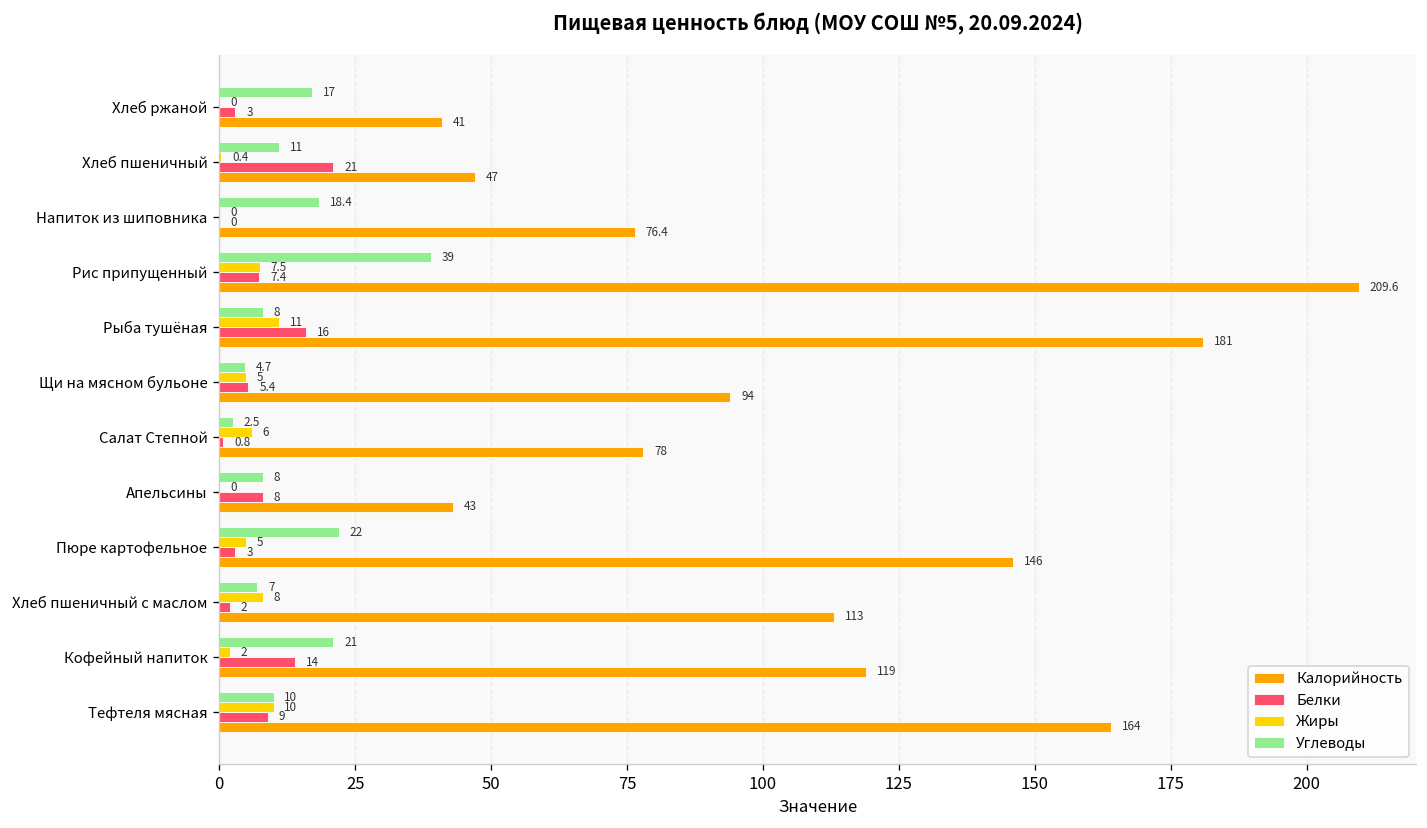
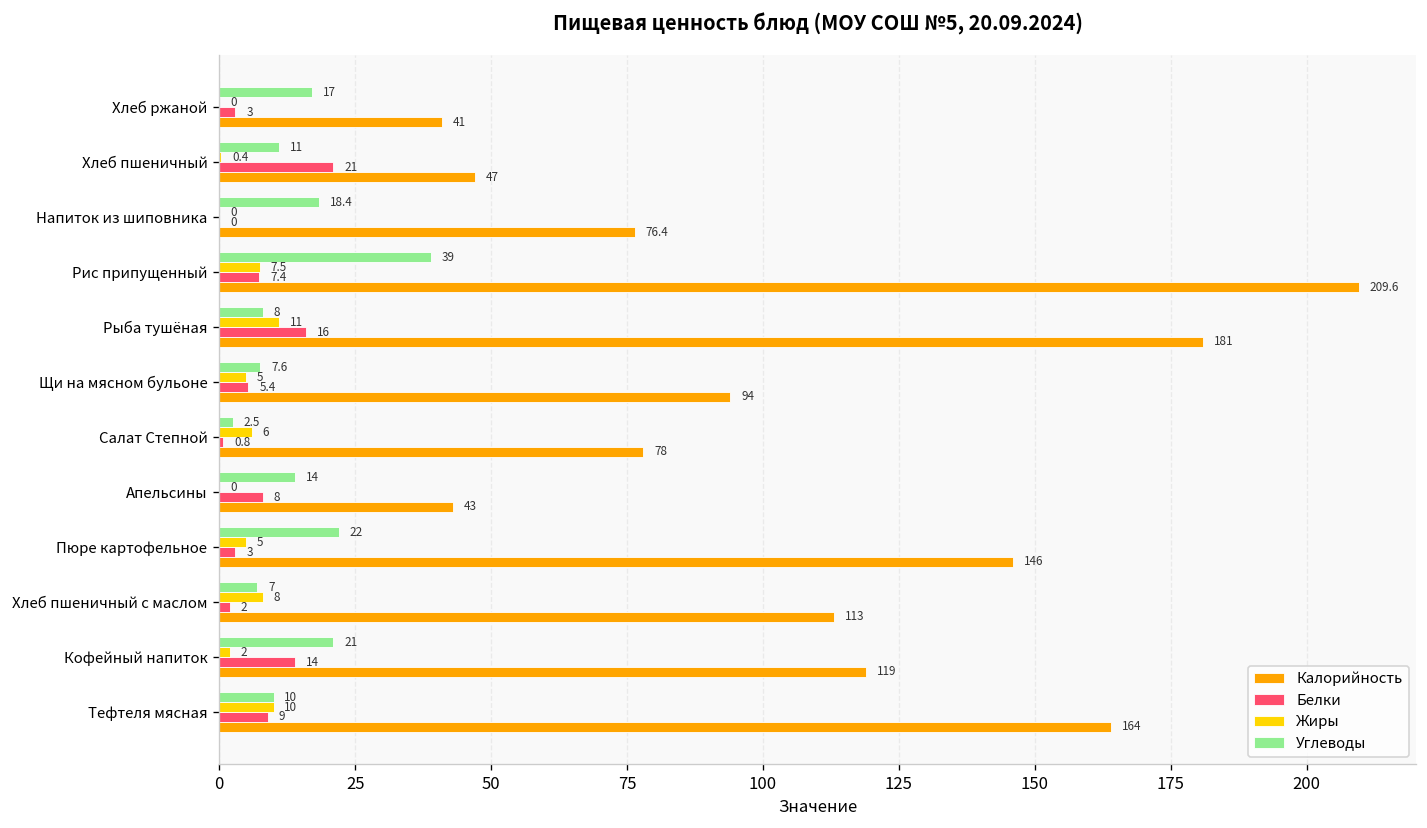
Углеводы, Щи на мясном бульоне: 4.7 -> 7.6
Углеводы, Апельсины: 8 -> 14
